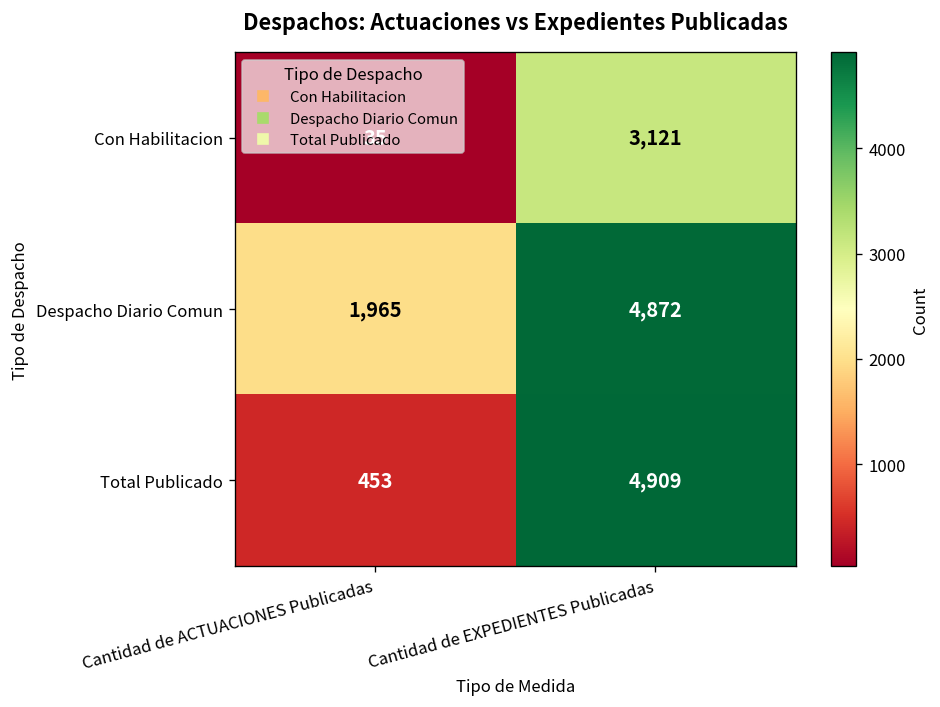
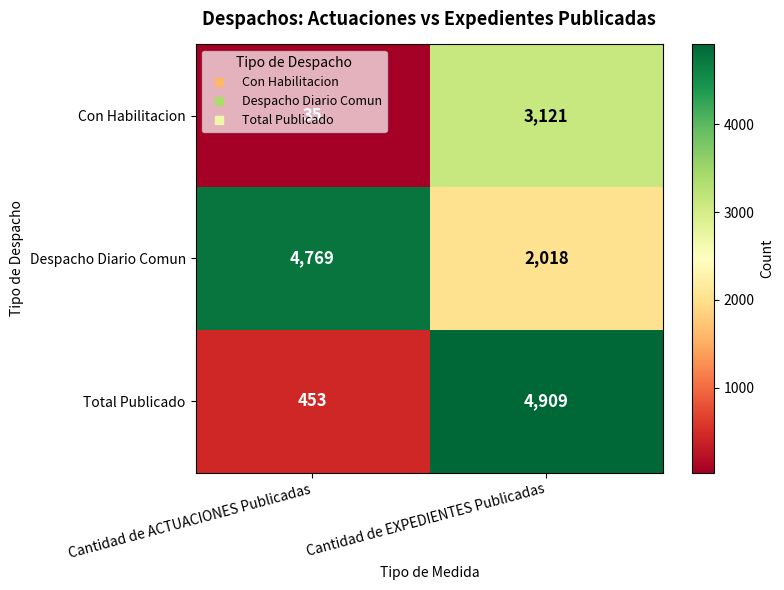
Despacho Diario Comun, Cantidad de ACTUACIONES Publicadas: 1,965 -> 4,769
Despacho Diario Comun, Cantidad de EXPEDIENTES Publicadas: 4,872 -> 2,018
